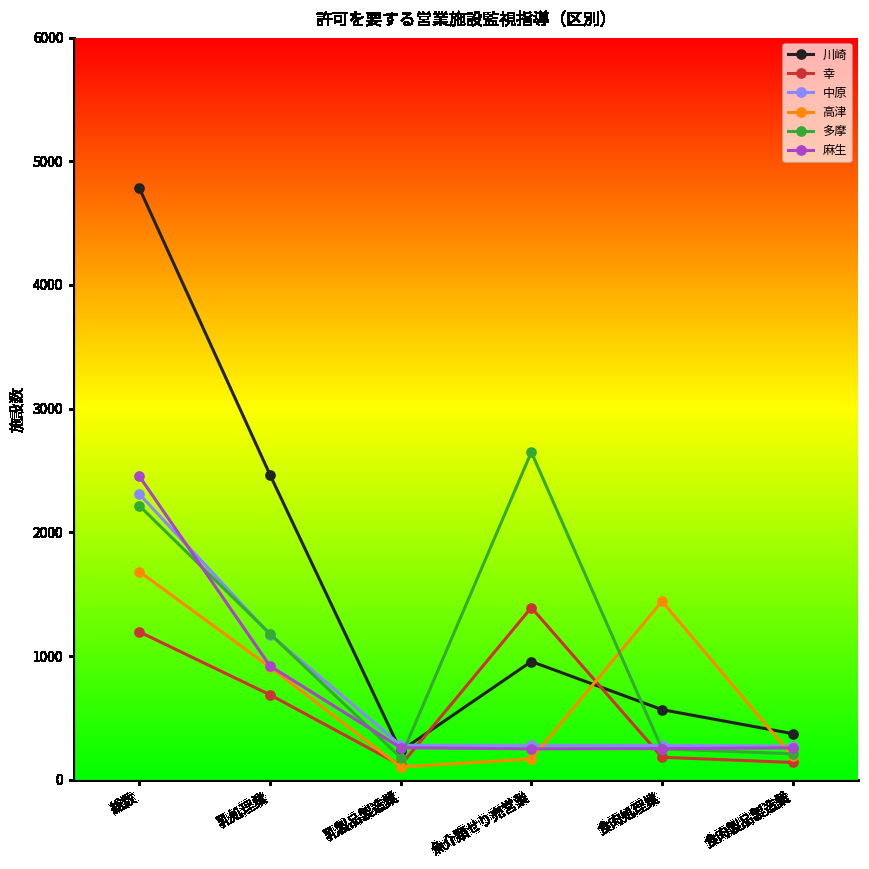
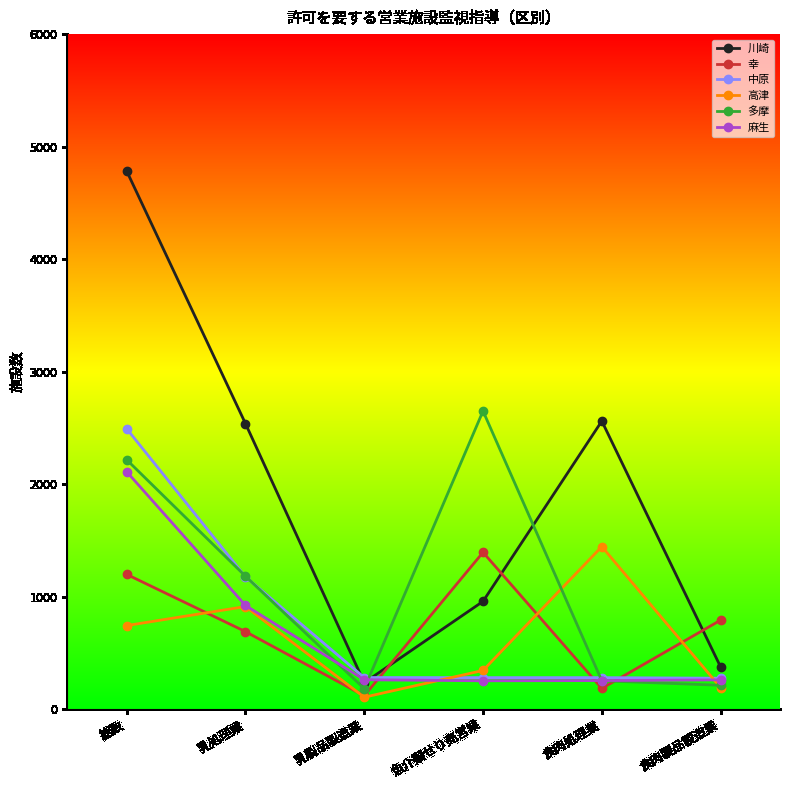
中原, 総数: 2310 -> 2490
高津, 総数: 1680 -> 740
麻生, 総数: 2450 -> 2110
川崎, 乳処理業: 2470 -> 2540
高津, 魚介類せり売営業: 170 -> 340
川崎, 食肉処理業: 570 -> 2560
幸, 食肉製品製造業: 140 -> 790
